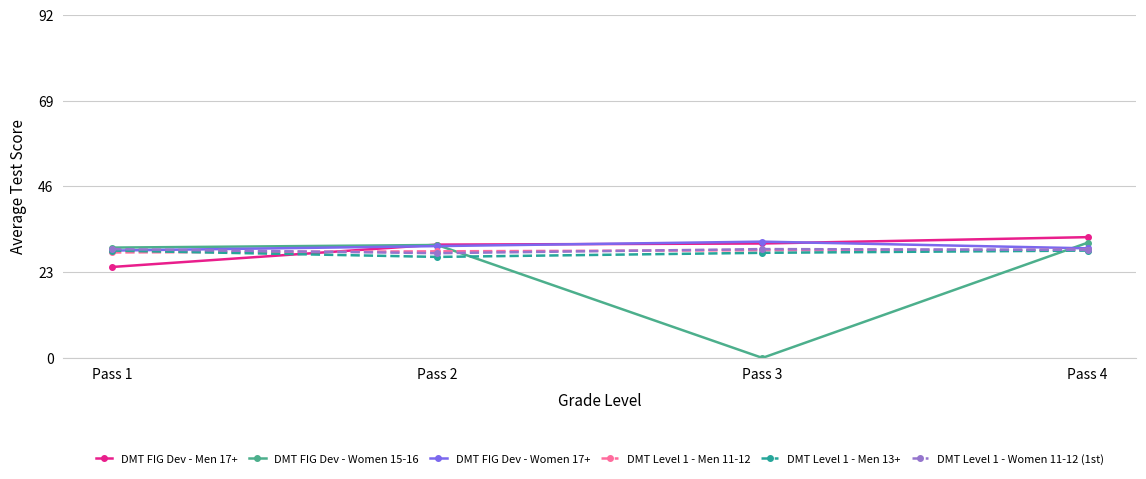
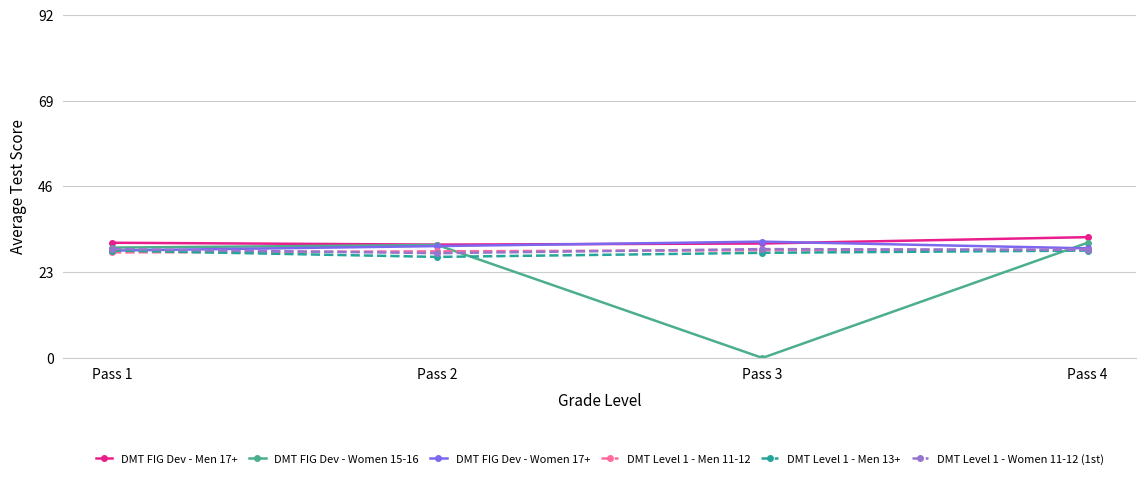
DMT FIG Dev - Men 17+, Pass 1: 24 -> 31
